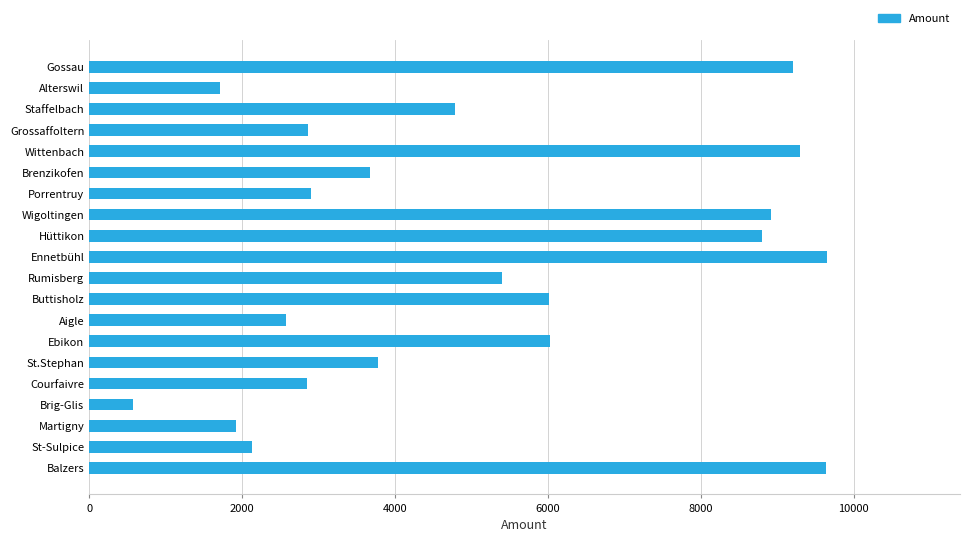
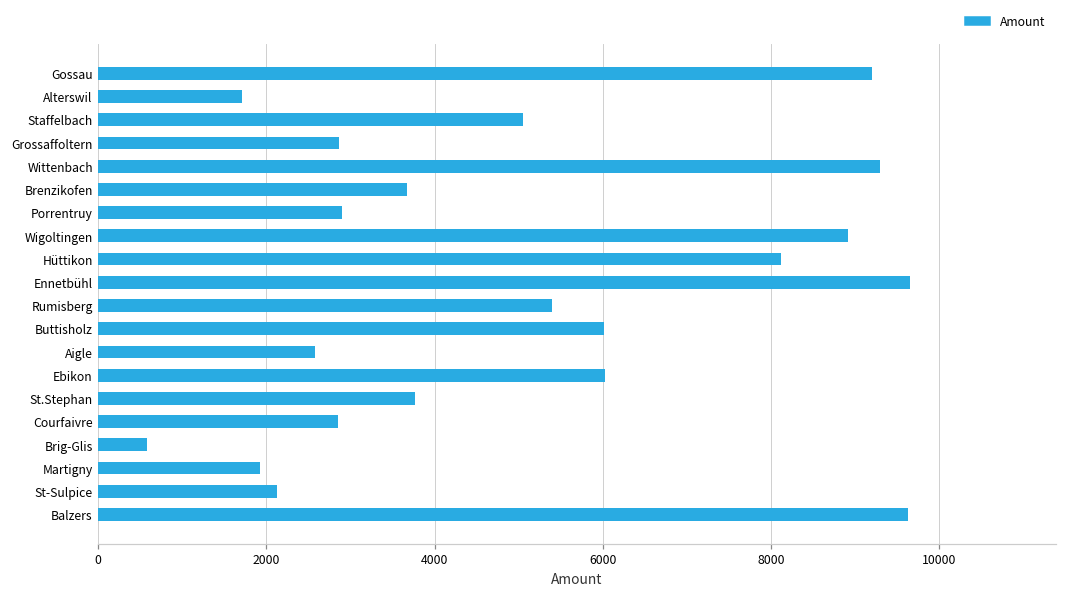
Staffelbach: 4800 -> 5100
Hüttikon: 8800 -> 8100
